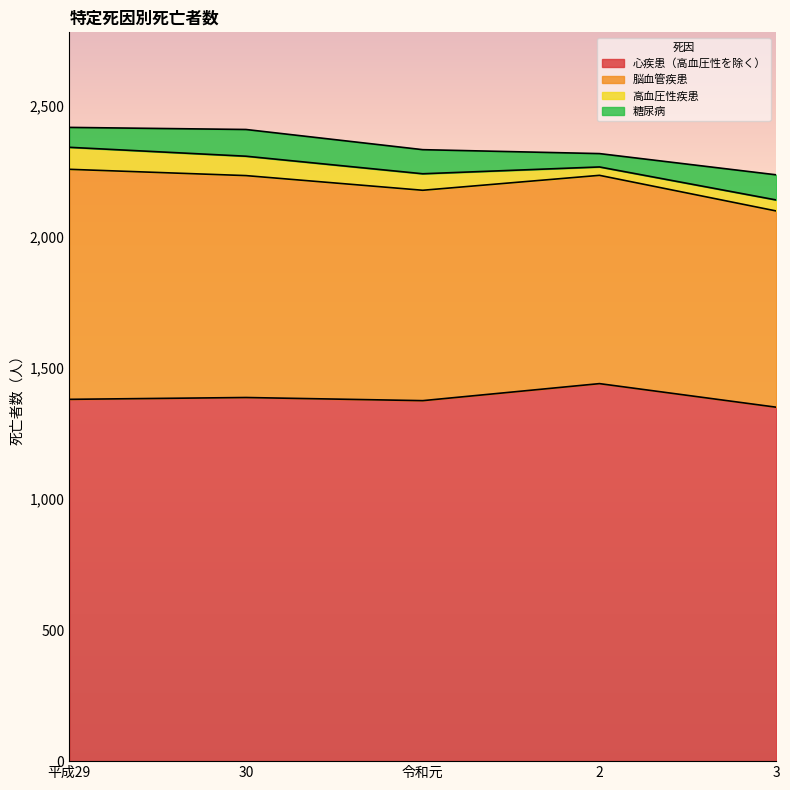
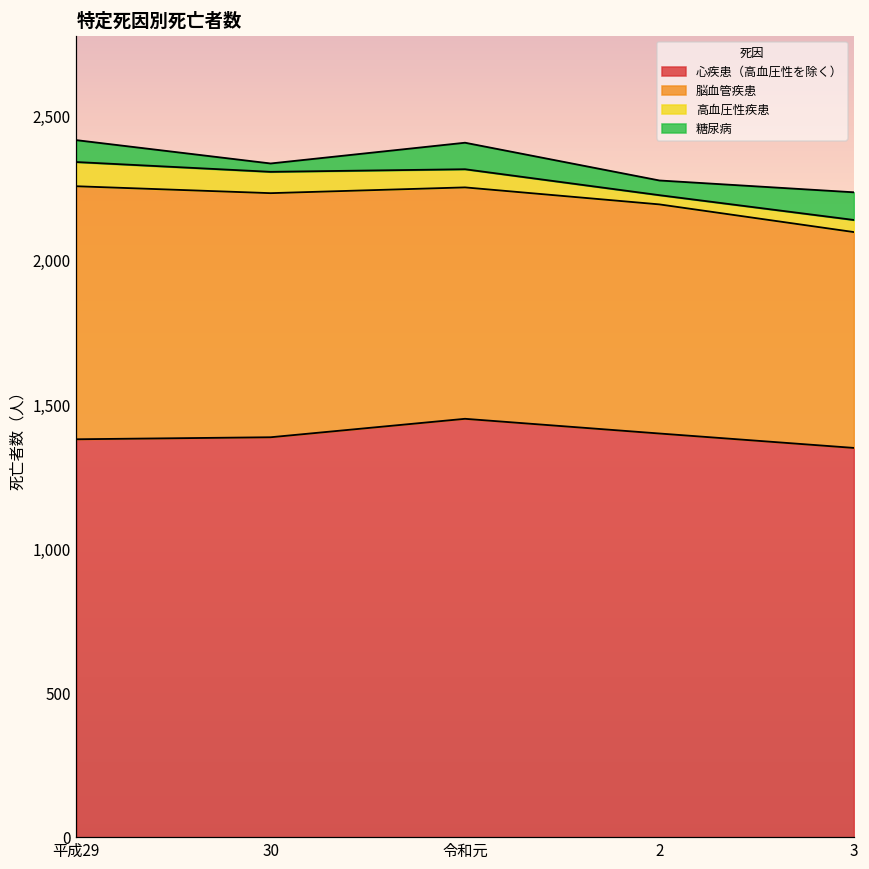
糖尿病, 30: 100 -> 30
心疾患（高血圧性を除く）, 令和元: 1,380 -> 1,450
心疾患（高血圧性を除く）, 2: 1,440 -> 1,400
